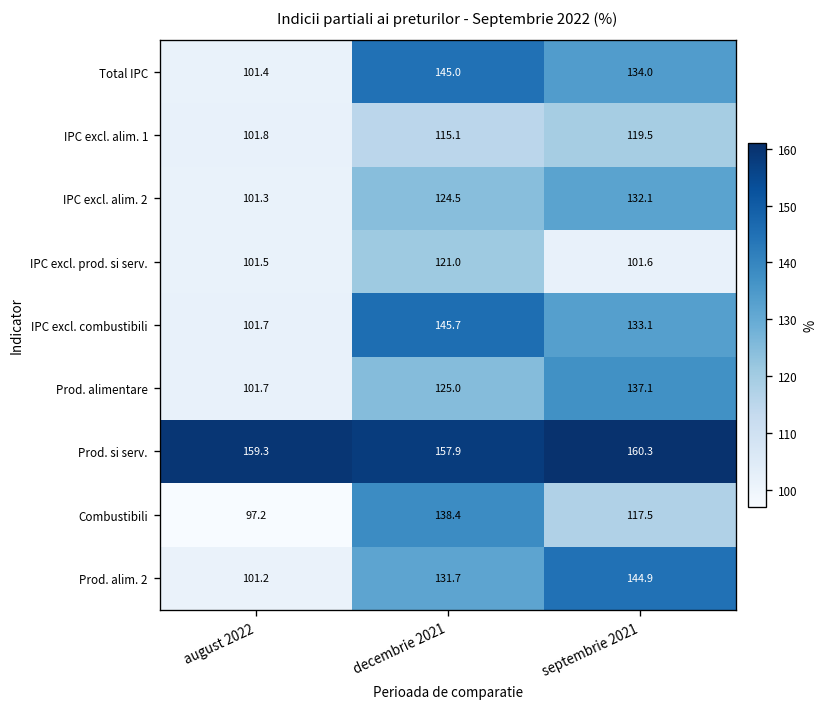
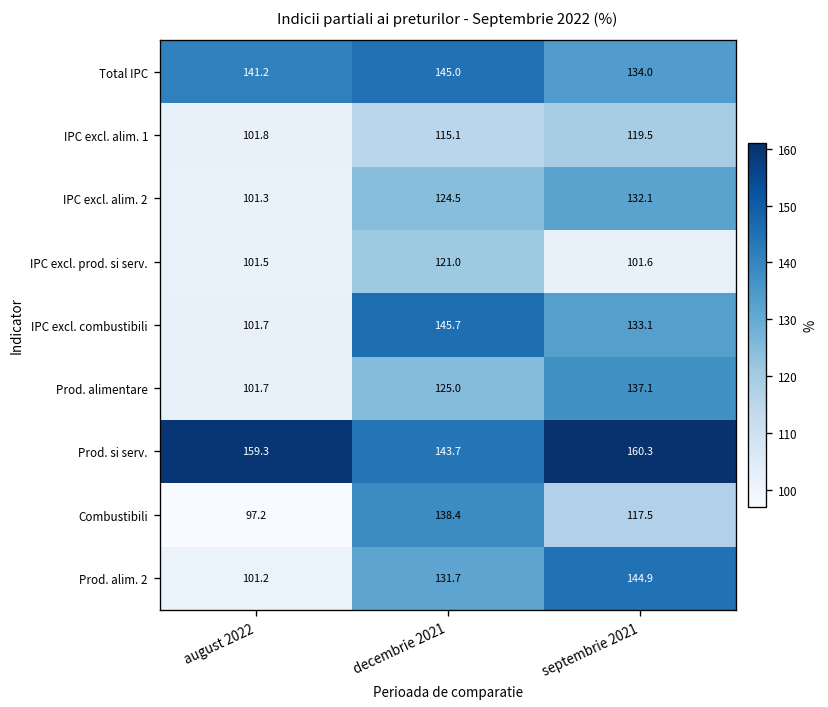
Total IPC, august 2022: 101.4 -> 141.2
Prod. si serv., decembrie 2021: 157.9 -> 143.7
